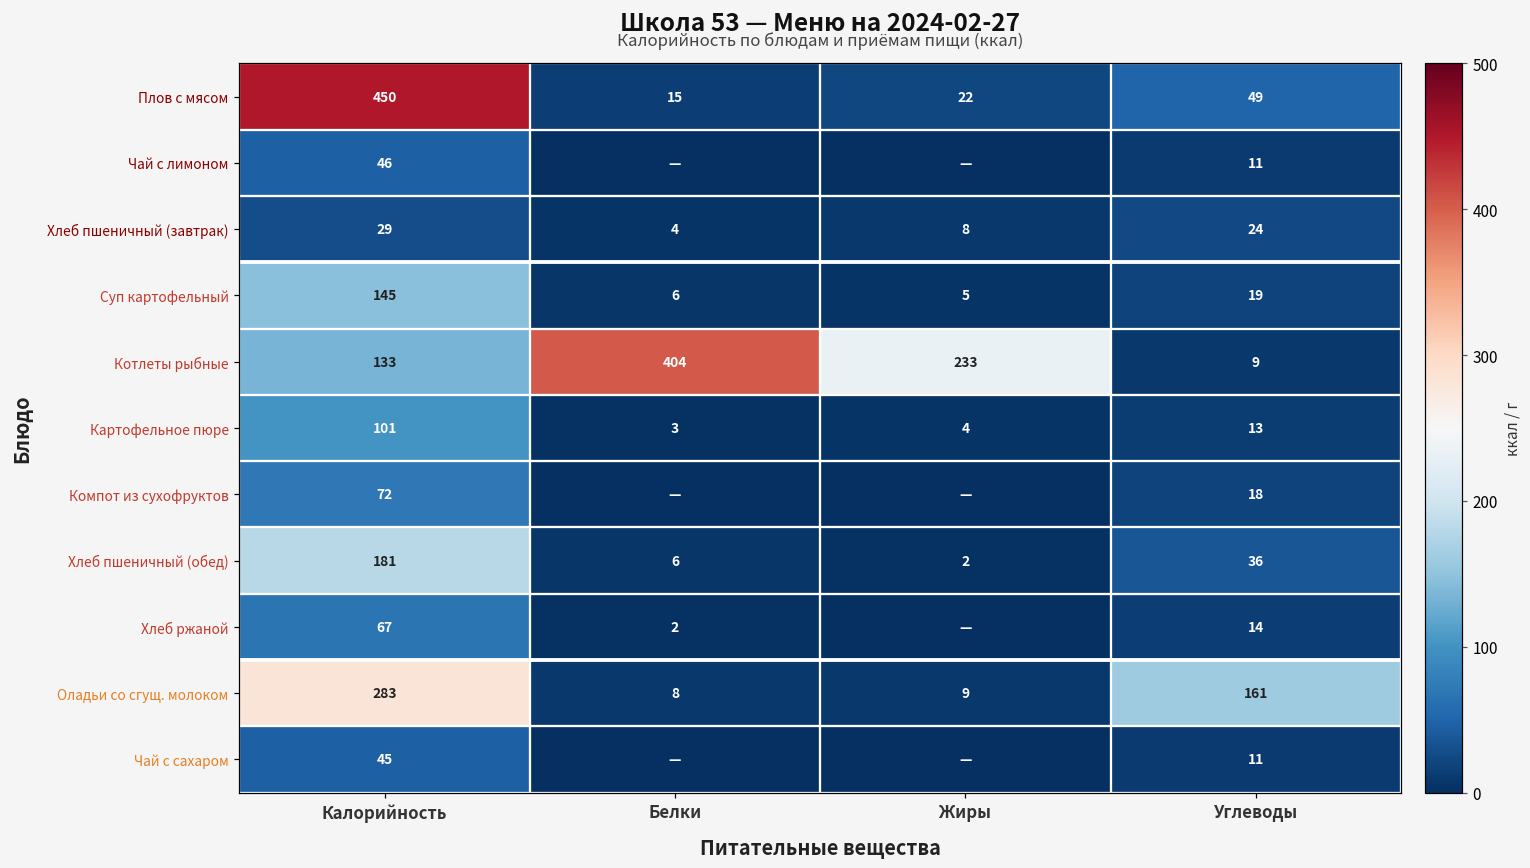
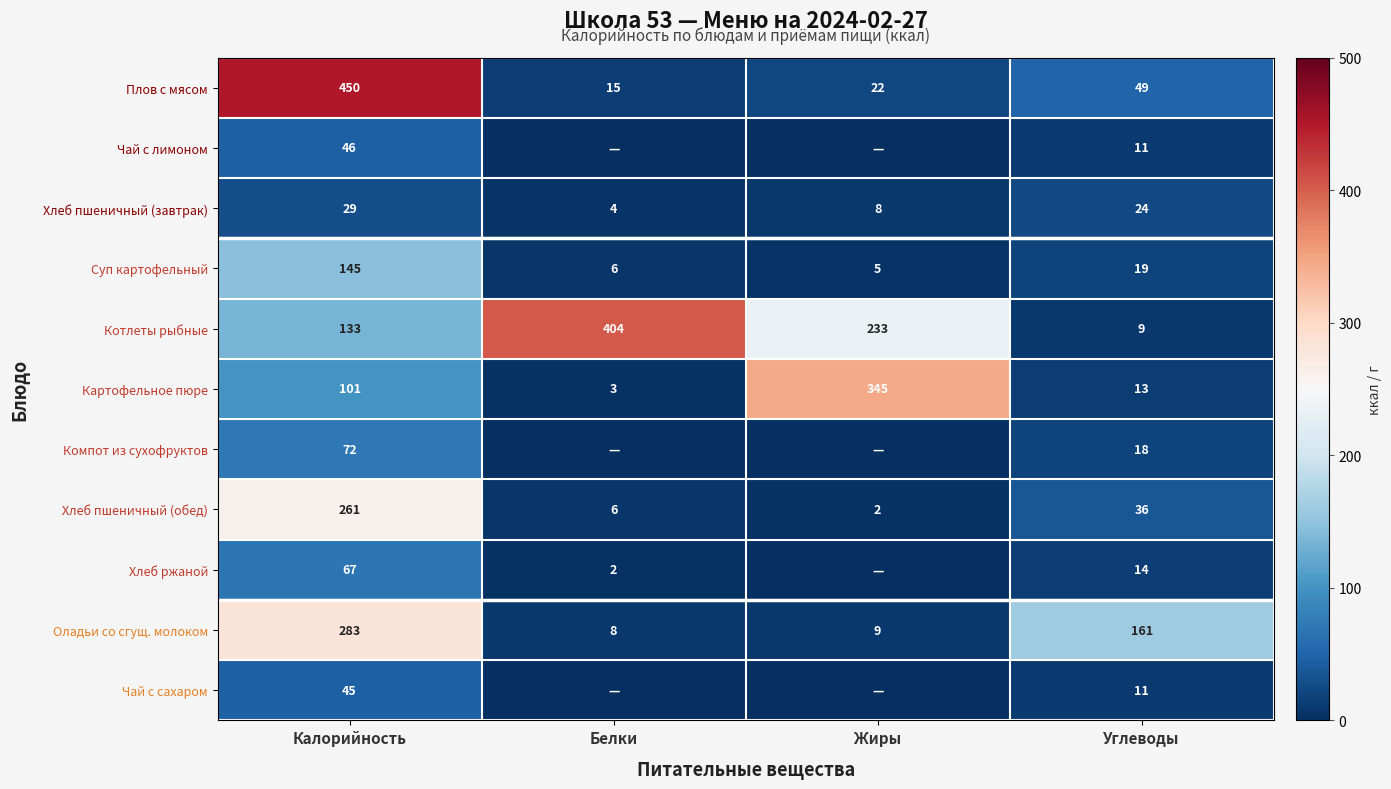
Картофельное пюре, Жиры: 4 -> 345
Хлеб пшеничный (обед), Калорийность: 181 -> 261
